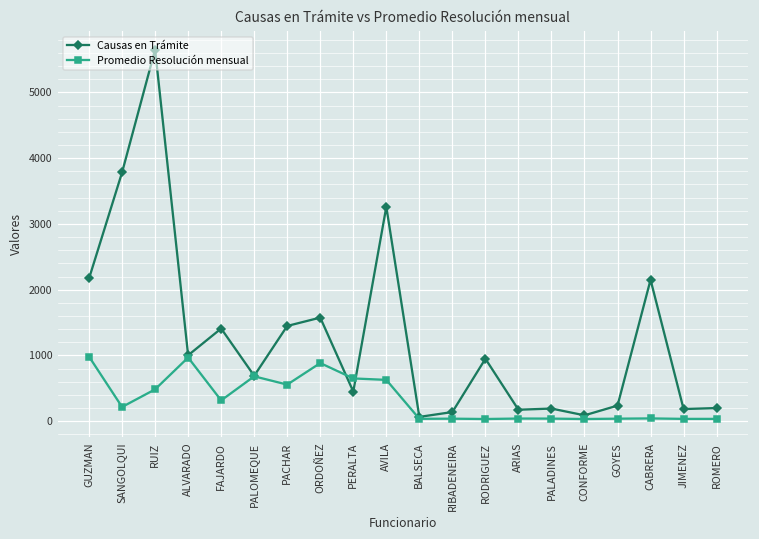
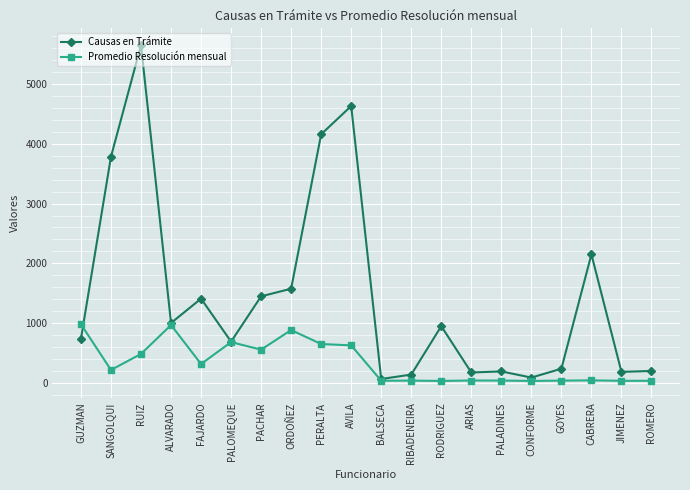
Causas en Trámite, GUZMAN: 2200 -> 700
Causas en Trámite, PERALTA: 500 -> 4200
Causas en Trámite, AVILA: 3300 -> 4600
